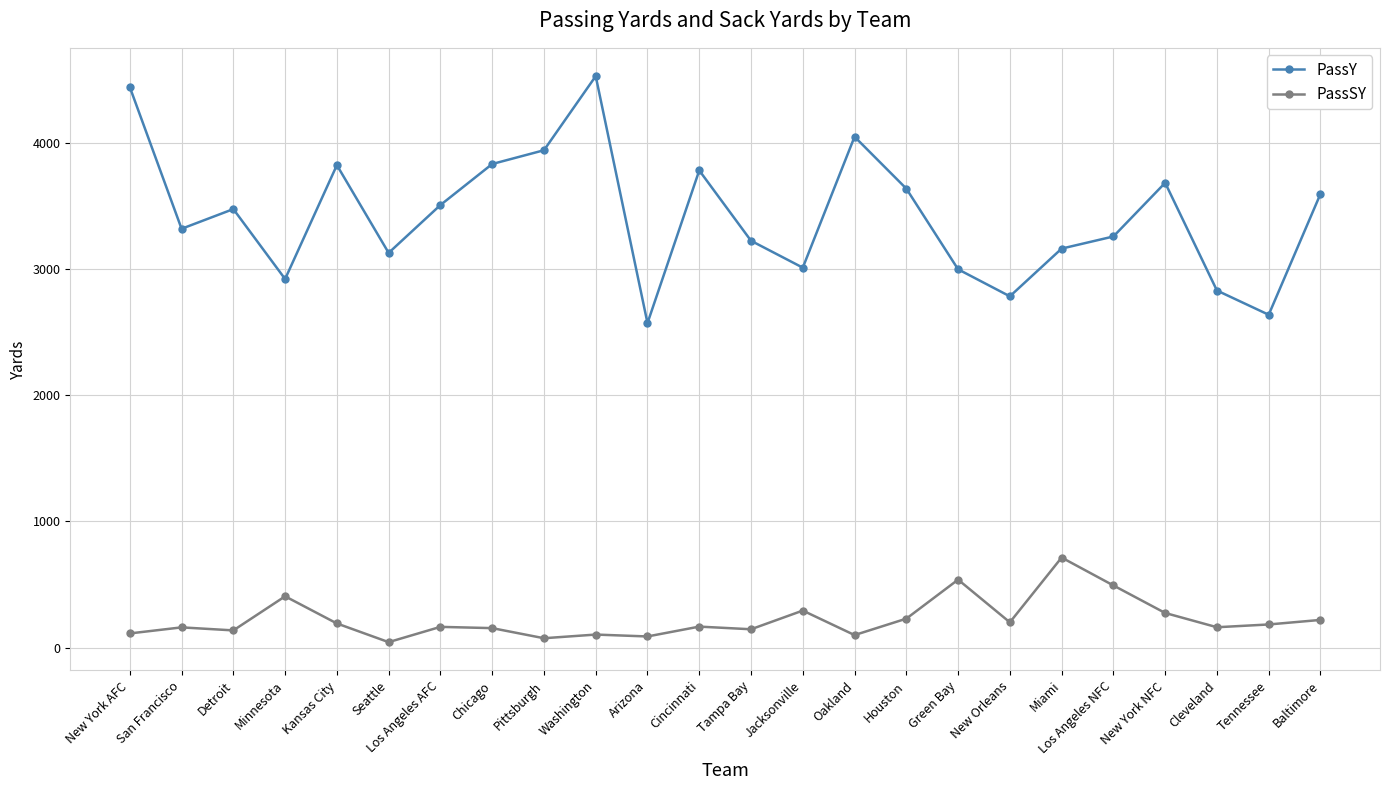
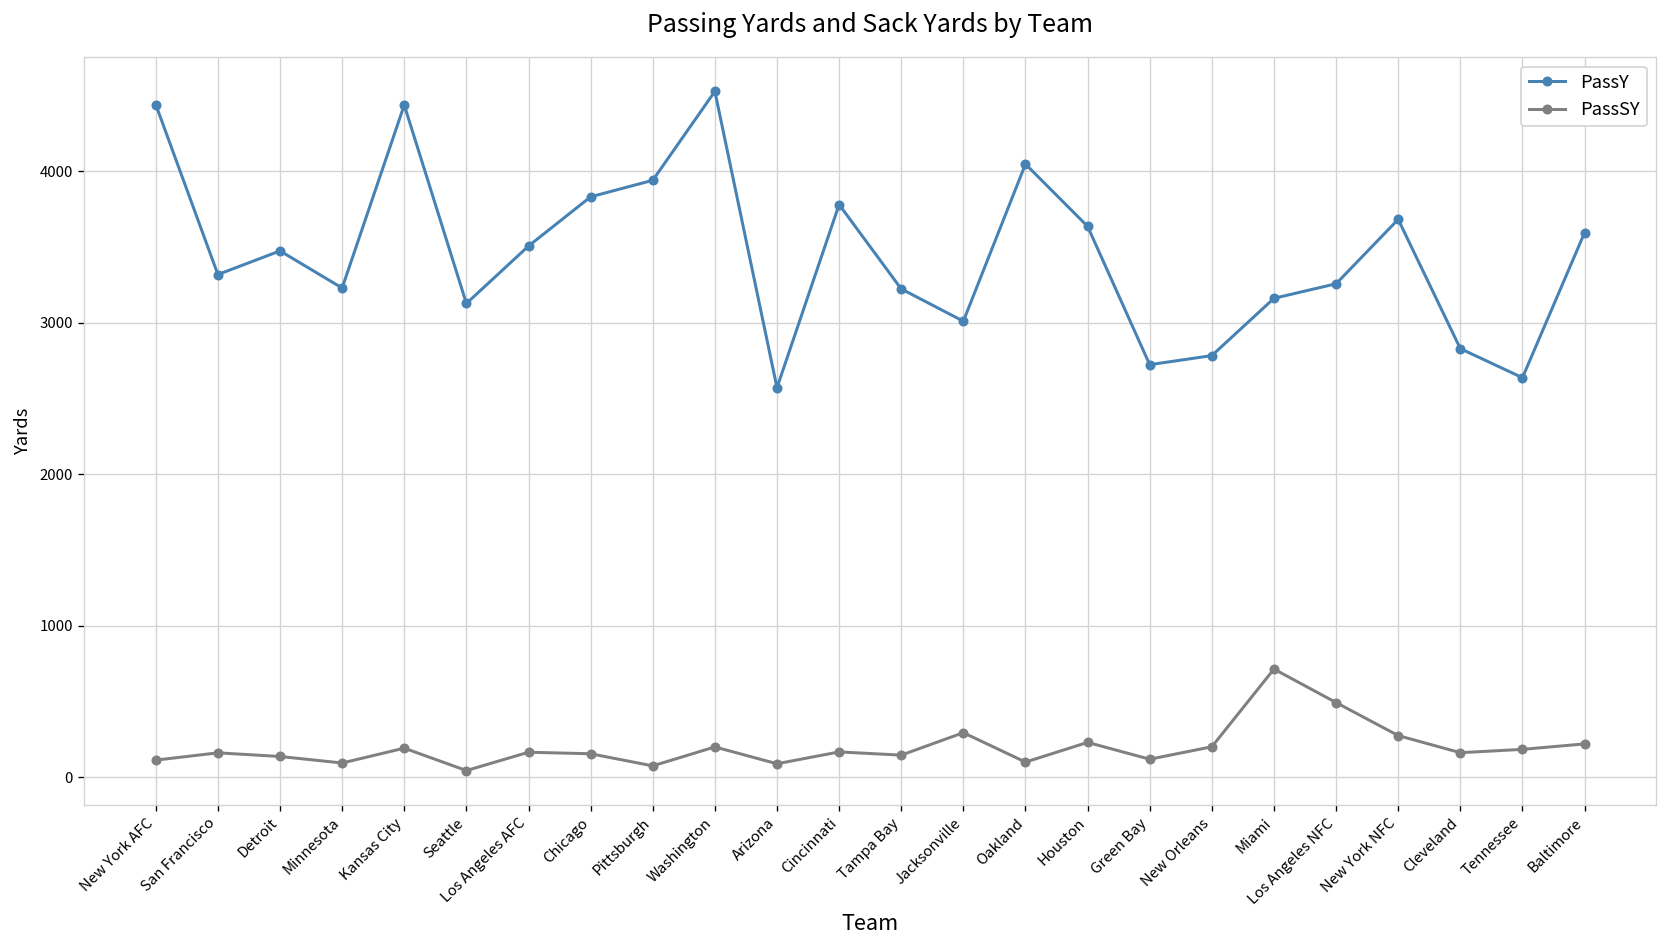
PassY, Minnesota: 2920 -> 3230
PassSY, Minnesota: 410 -> 90
PassY, Kansas City: 3820 -> 4440
PassSY, Washington: 100 -> 200
PassY, Green Bay: 3000 -> 2720
PassSY, Green Bay: 540 -> 120
